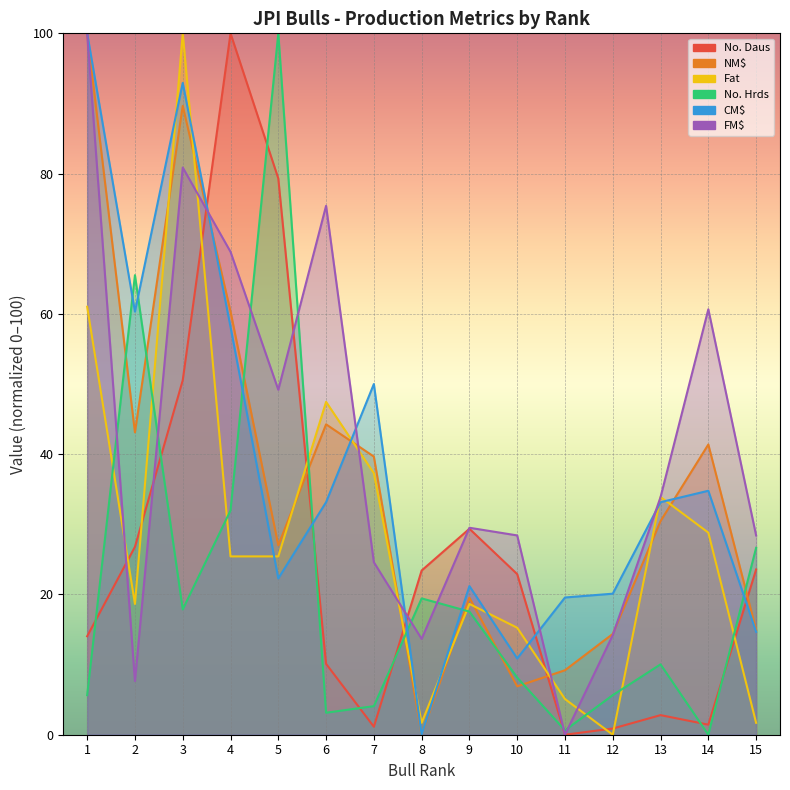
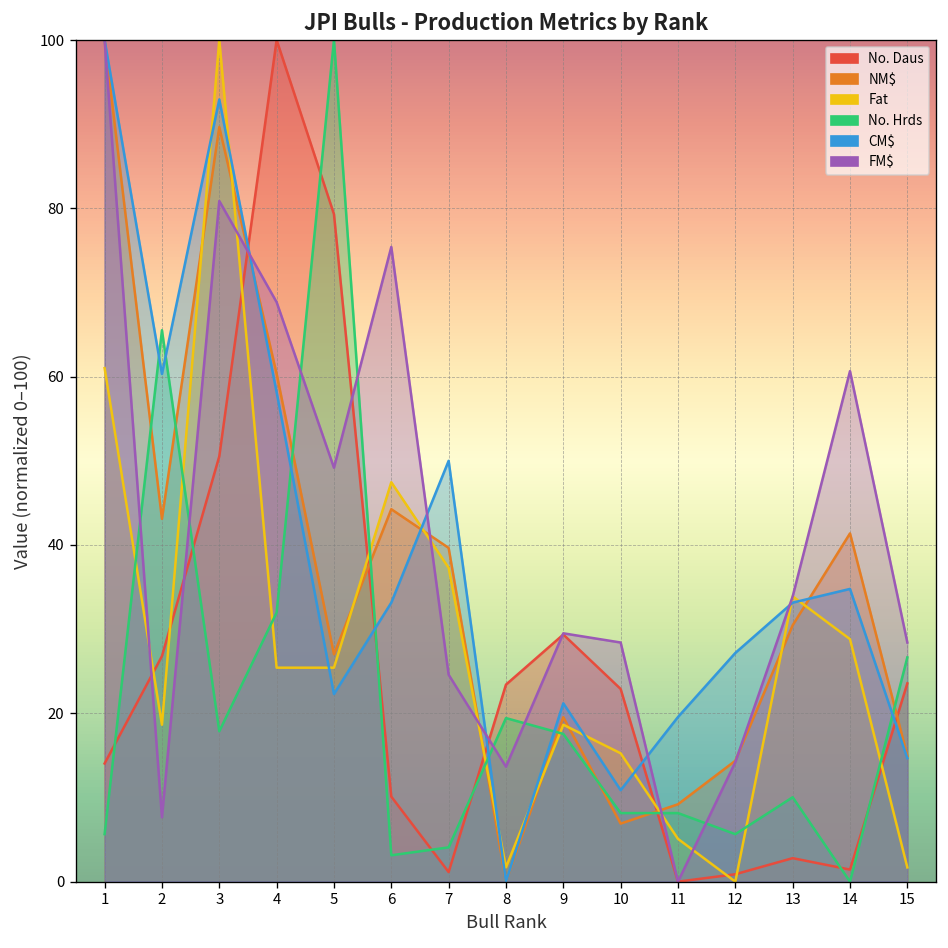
No. Hrds, 11: 1 -> 8
CM$, 12: 20 -> 27
